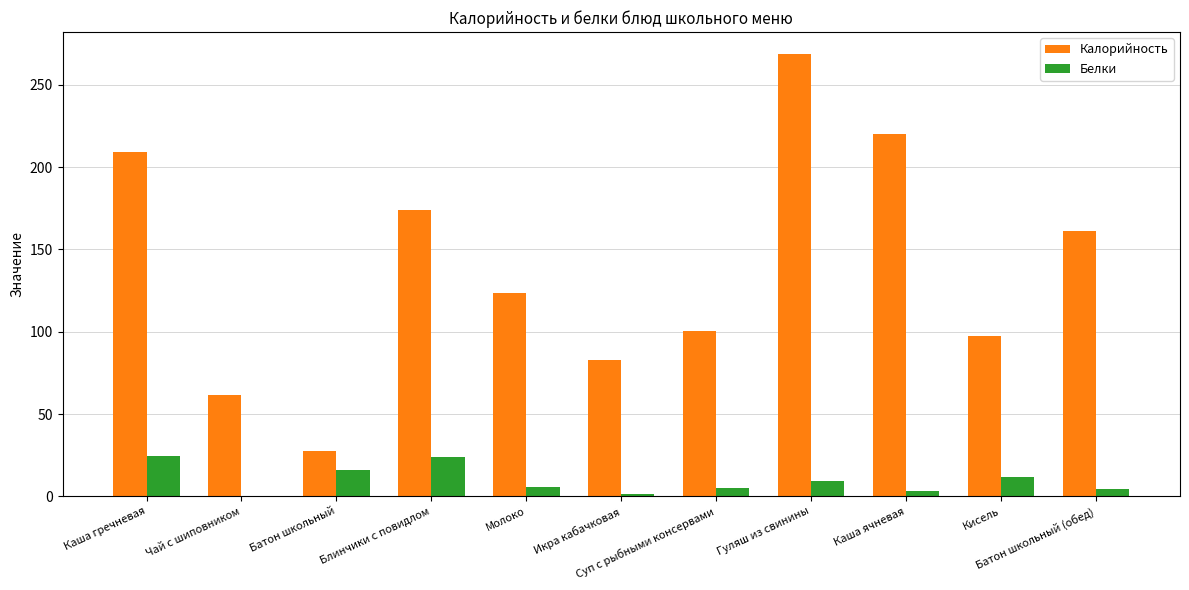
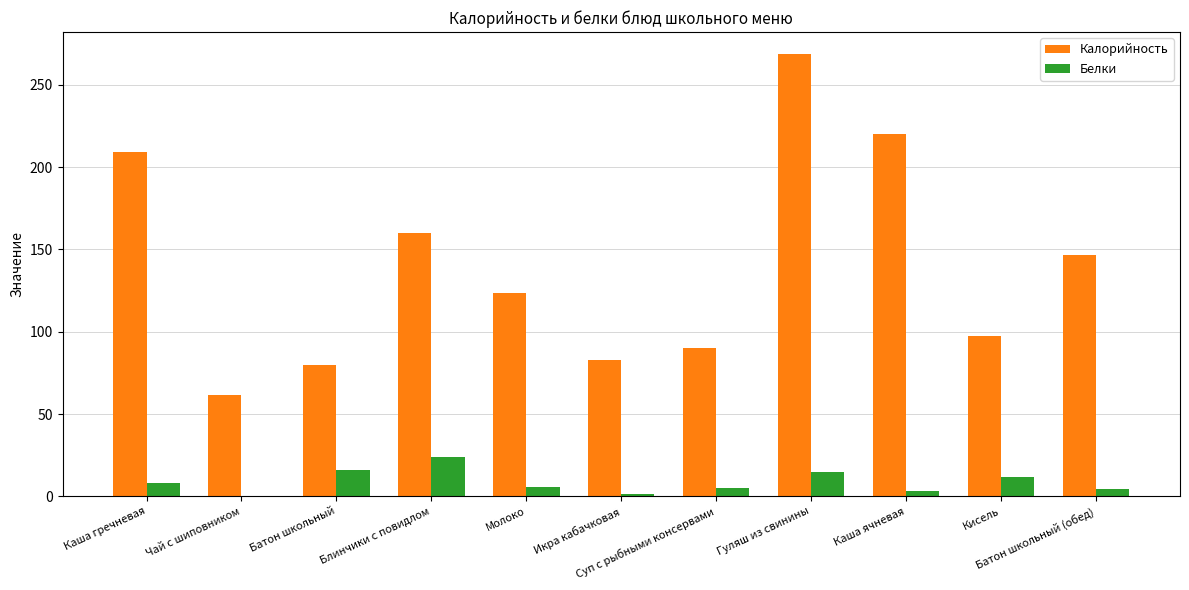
Белки, Каша гречневая: 25 -> 8
Калорийность, Батон школьный: 28 -> 80
Калорийность, Блинчики с повидлом: 174 -> 160
Калорийность, Суп с рыбными консервами: 100 -> 90
Белки, Гуляш из свинины: 10 -> 15
Калорийность, Батон школьный (обед): 161 -> 147
